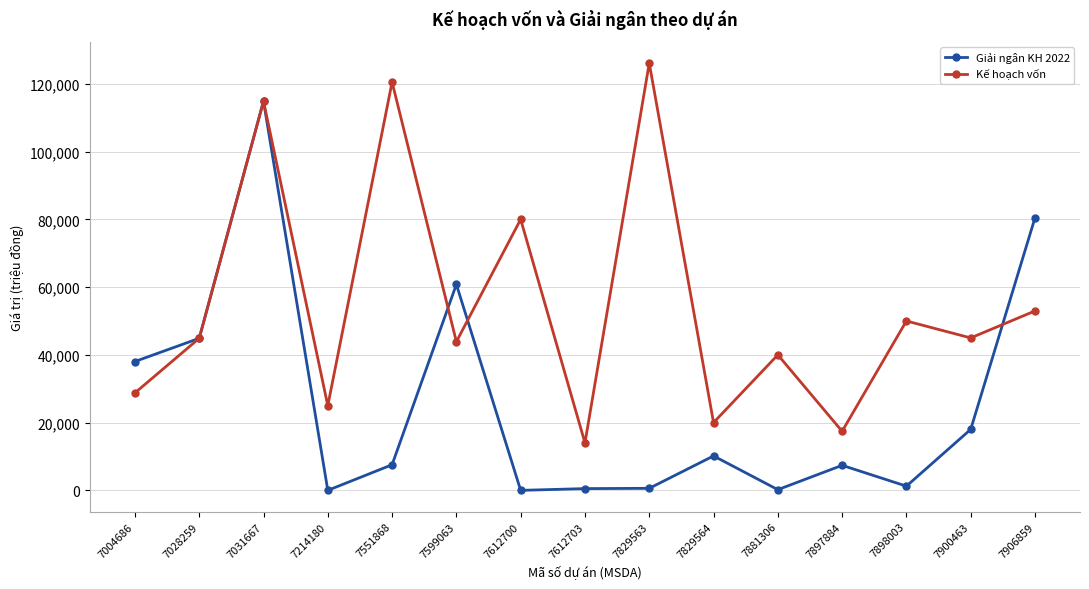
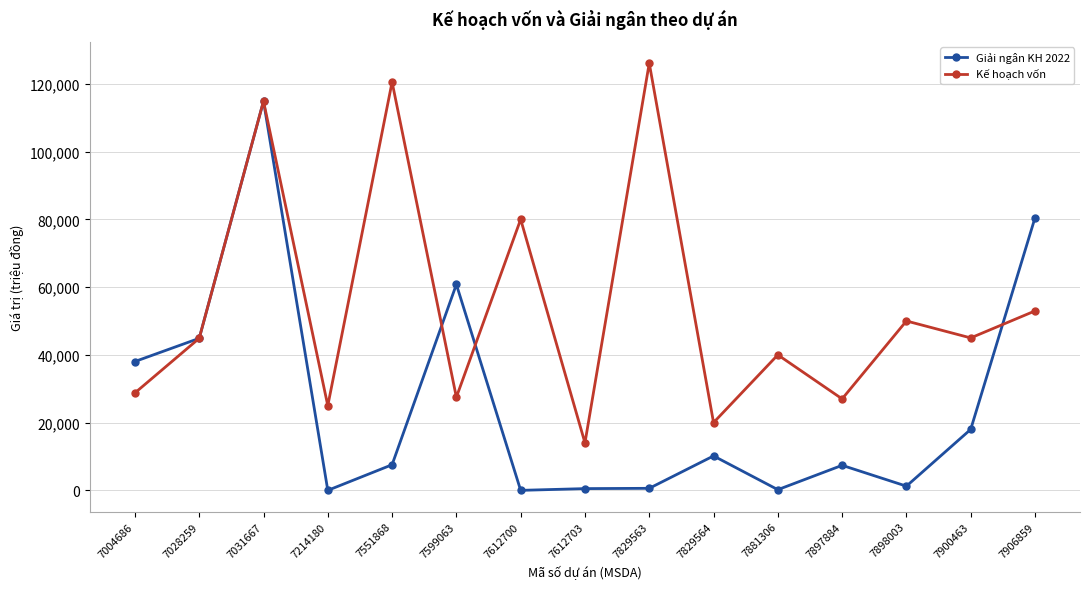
Kế hoạch vốn, 7599063: 44,000 -> 27,000
Kế hoạch vốn, 7897884: 17,000 -> 27,000
